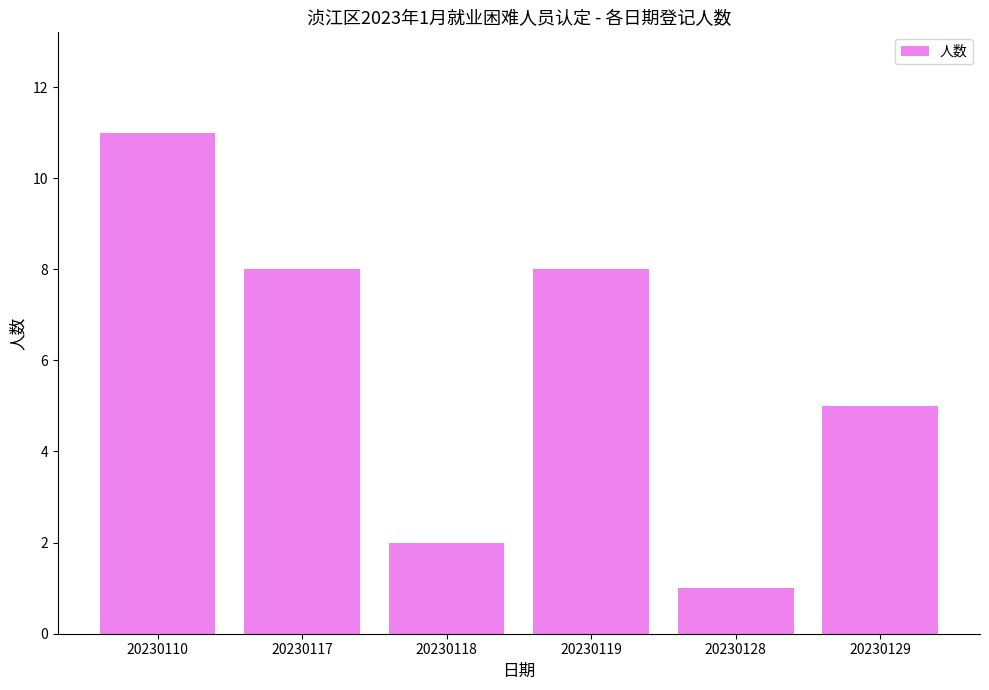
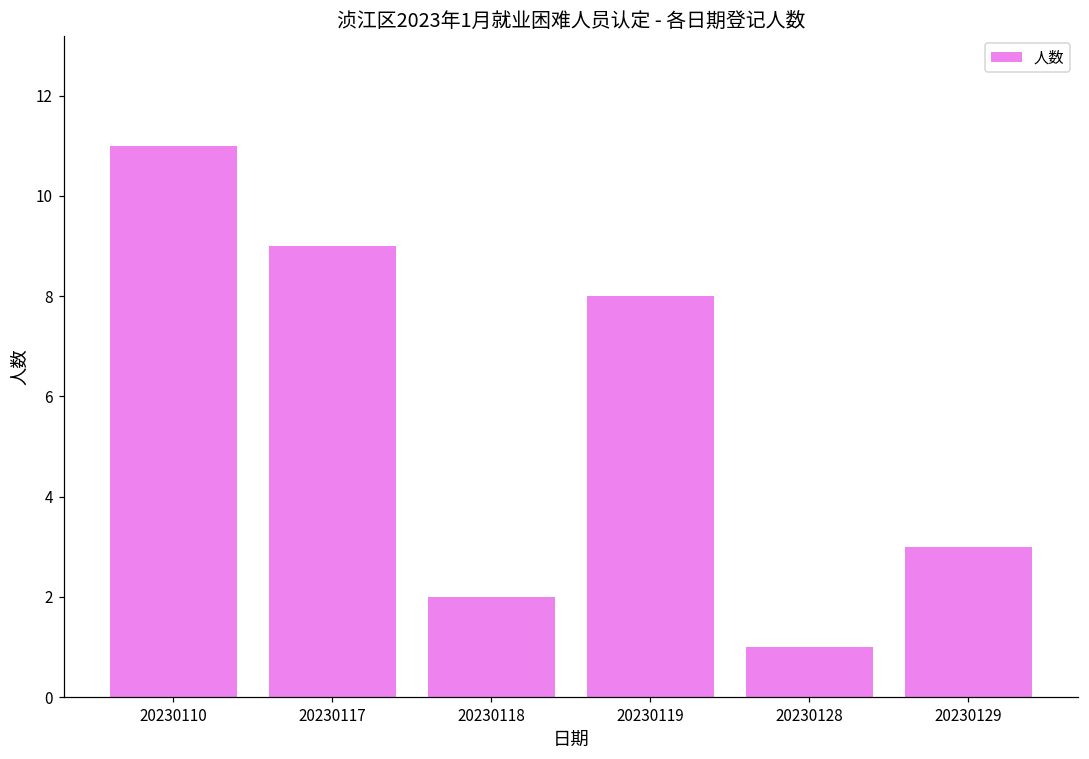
20230117: 8 -> 9
20230129: 5 -> 3
